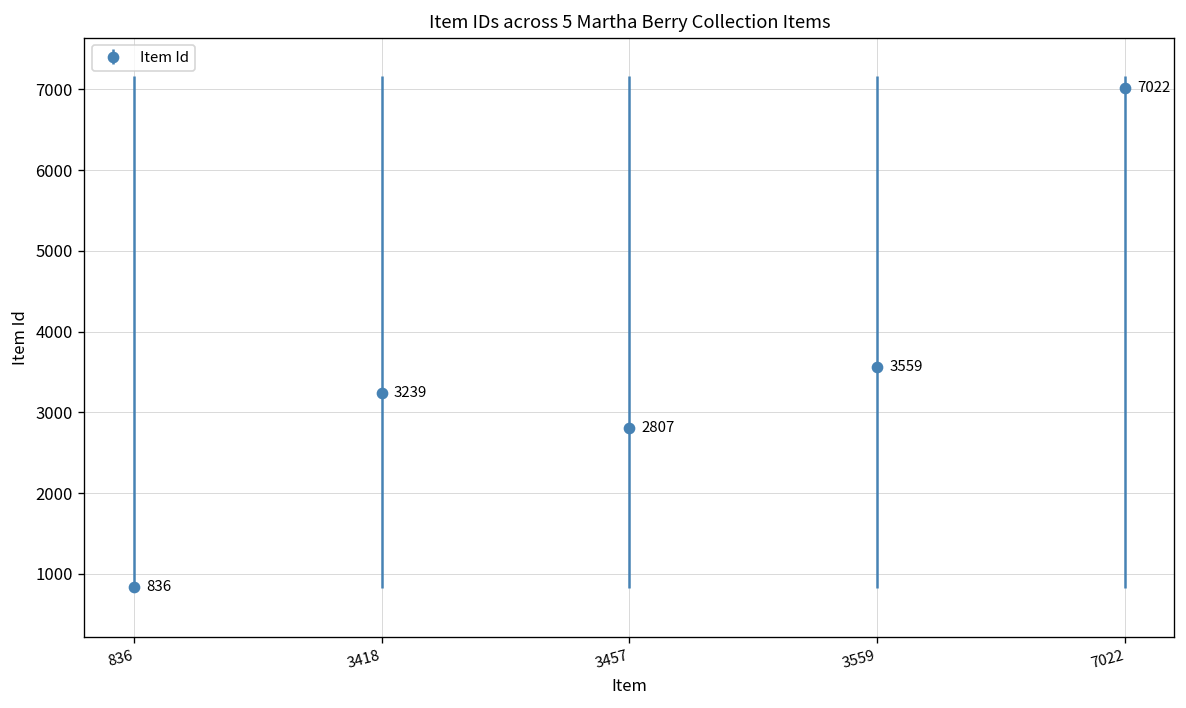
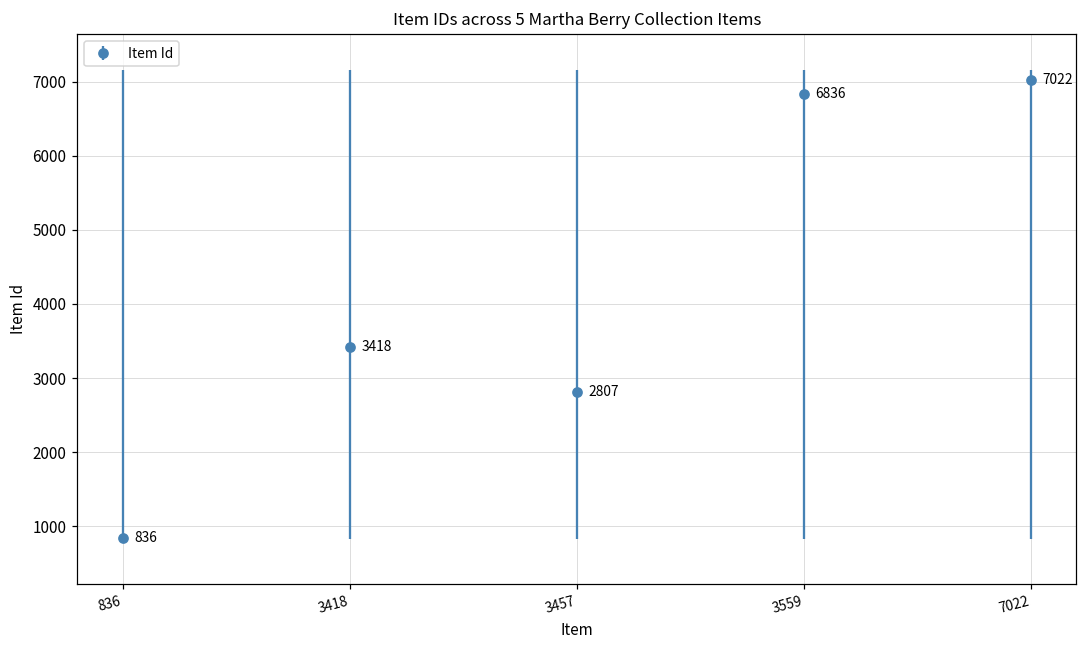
3418: 3239 -> 3418
3559: 3559 -> 6836
